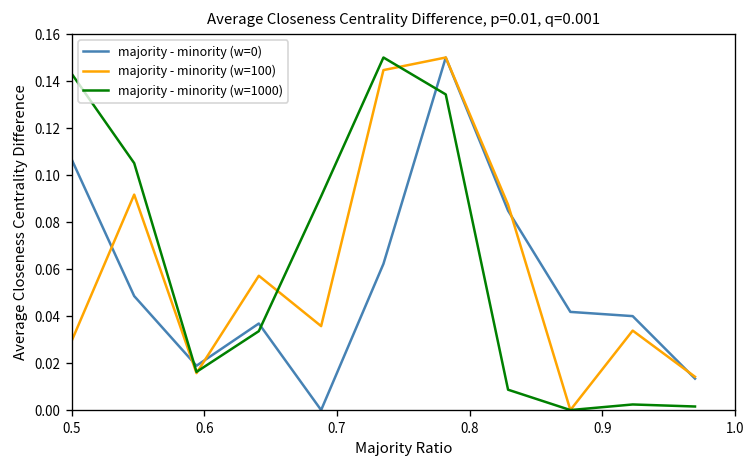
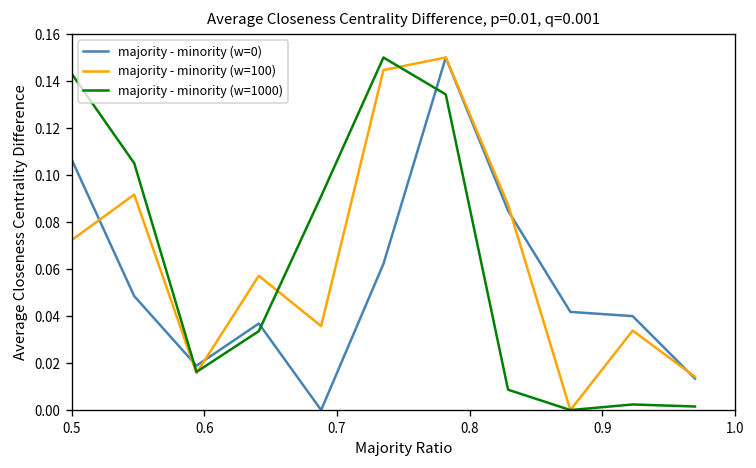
majority - minority (w=100), 0.5: 0.030 -> 0.072
